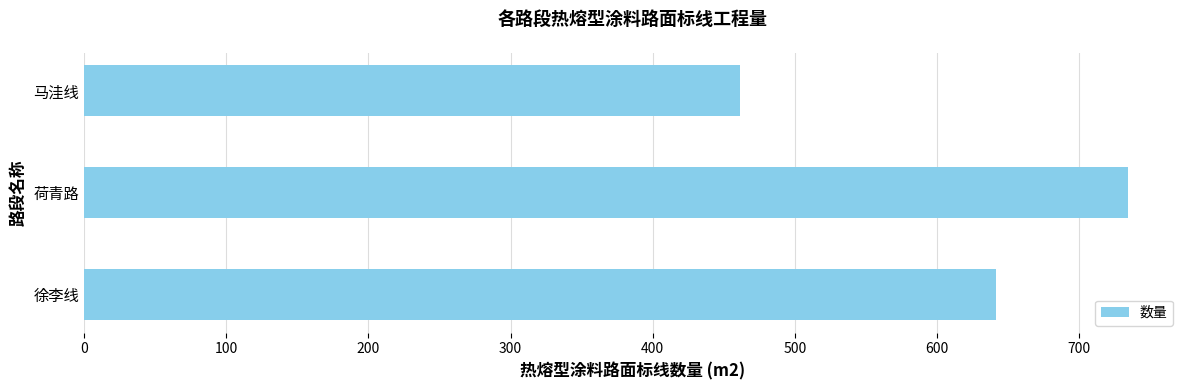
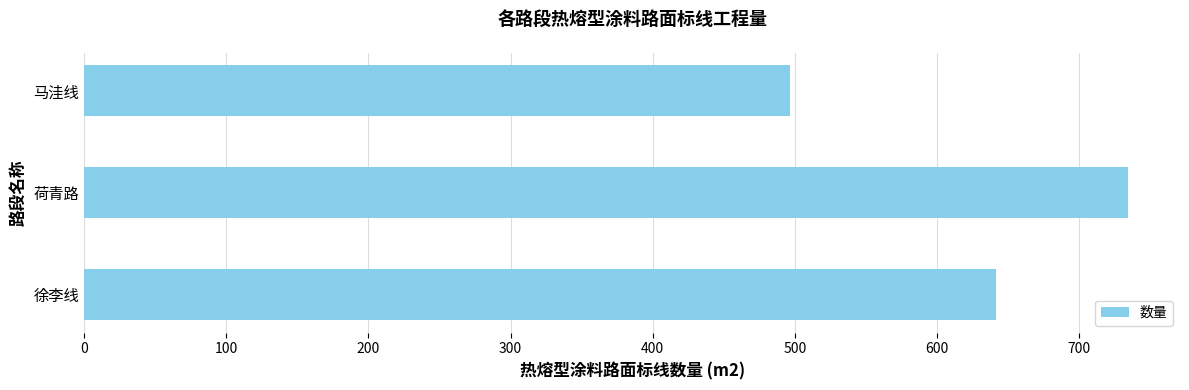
马洼线: 461 -> 497
